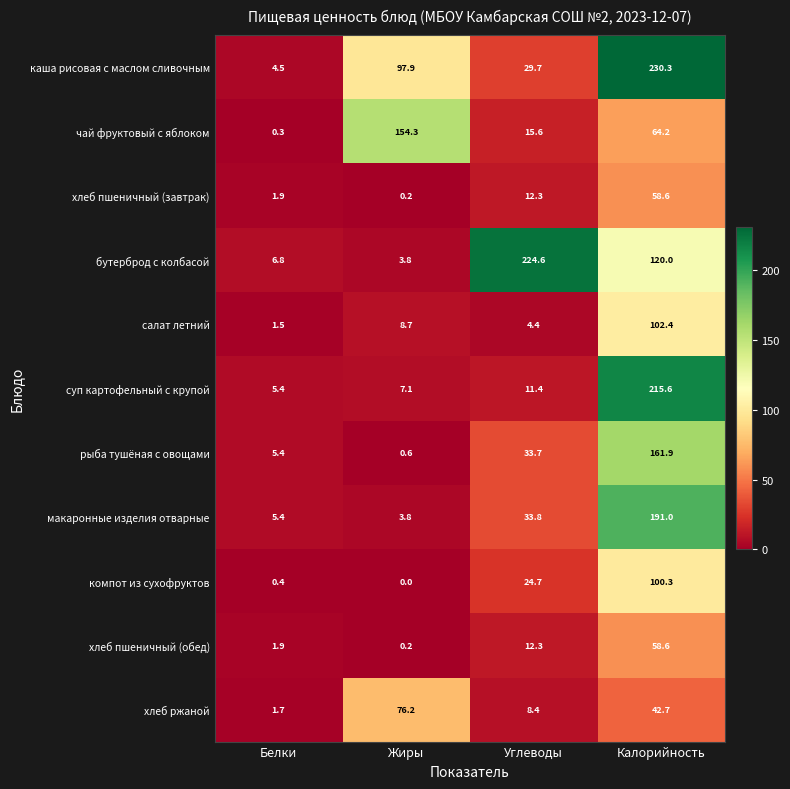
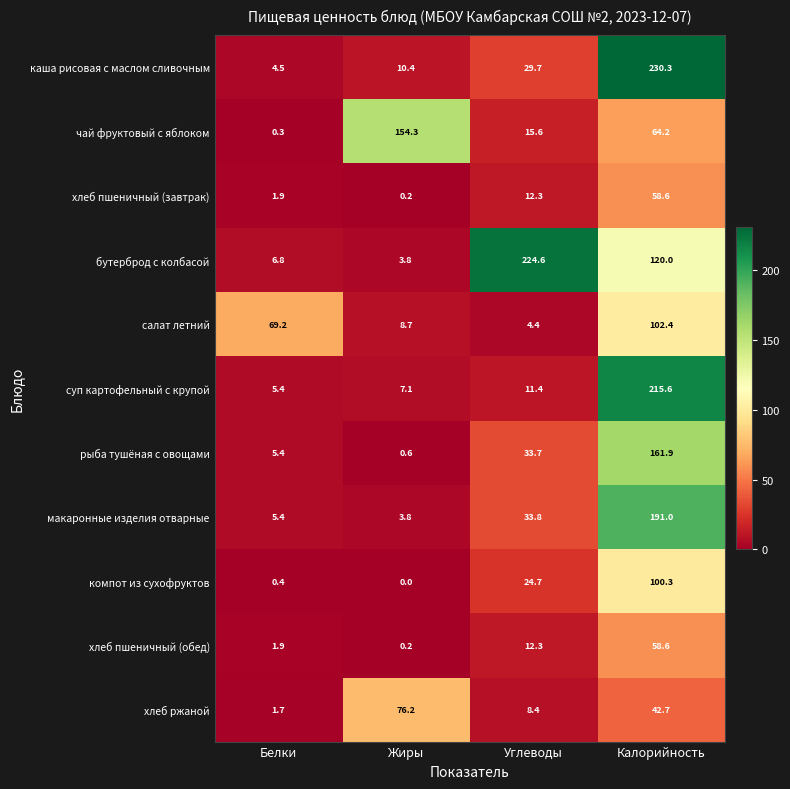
каша рисовая с маслом сливочным, Жиры: 97.9 -> 10.4
салат летний, Белки: 1.5 -> 69.2
